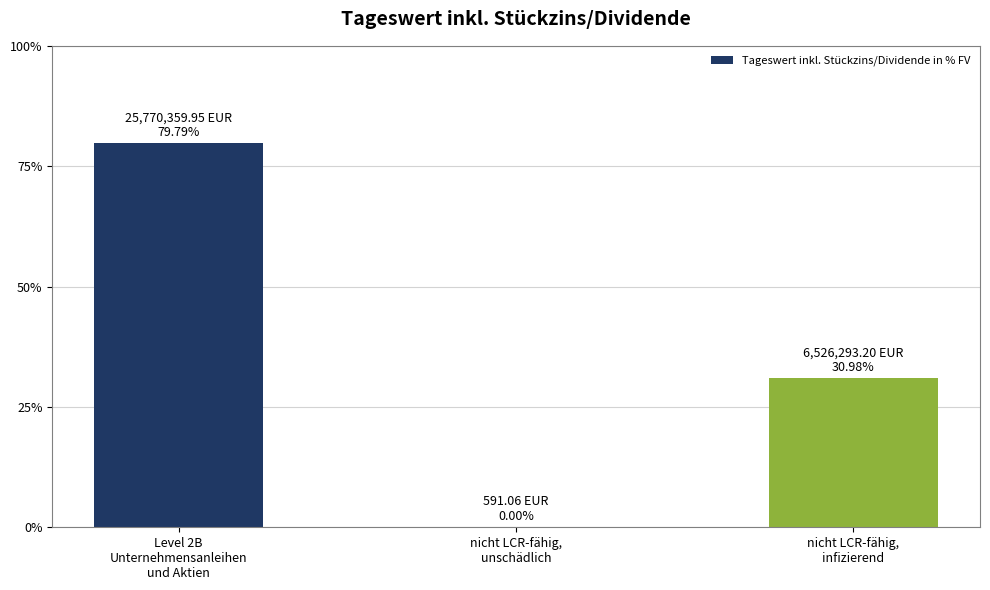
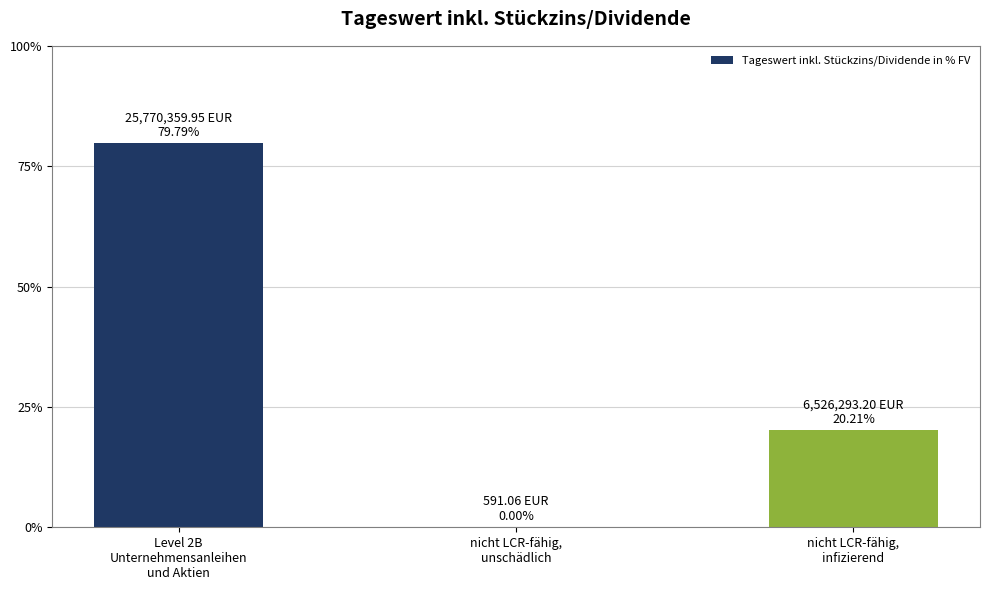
nicht LCR-fähig, infizierend: 30.98% -> 20.21%
